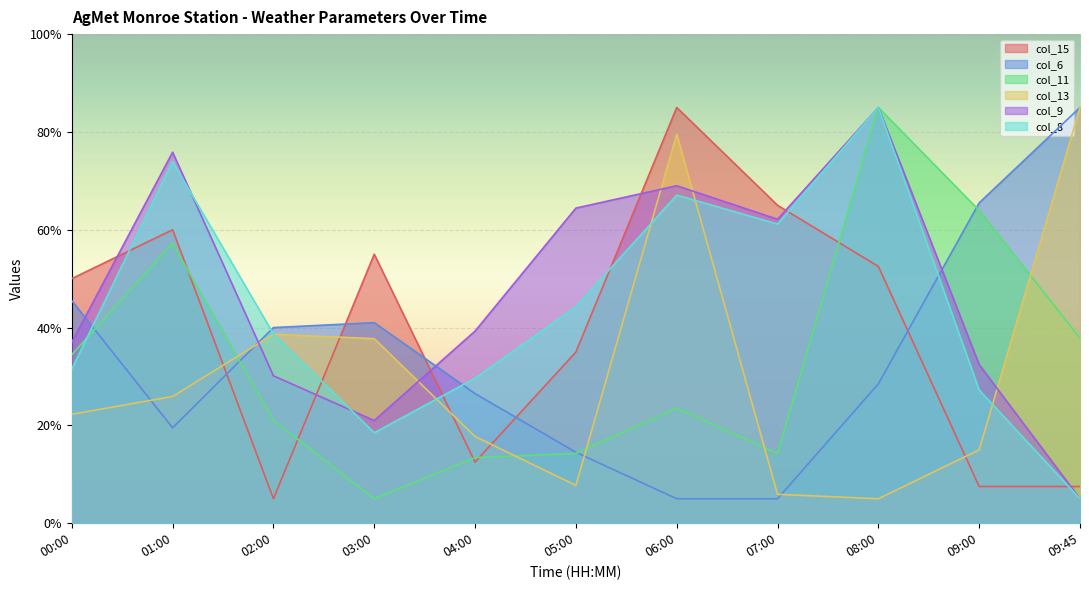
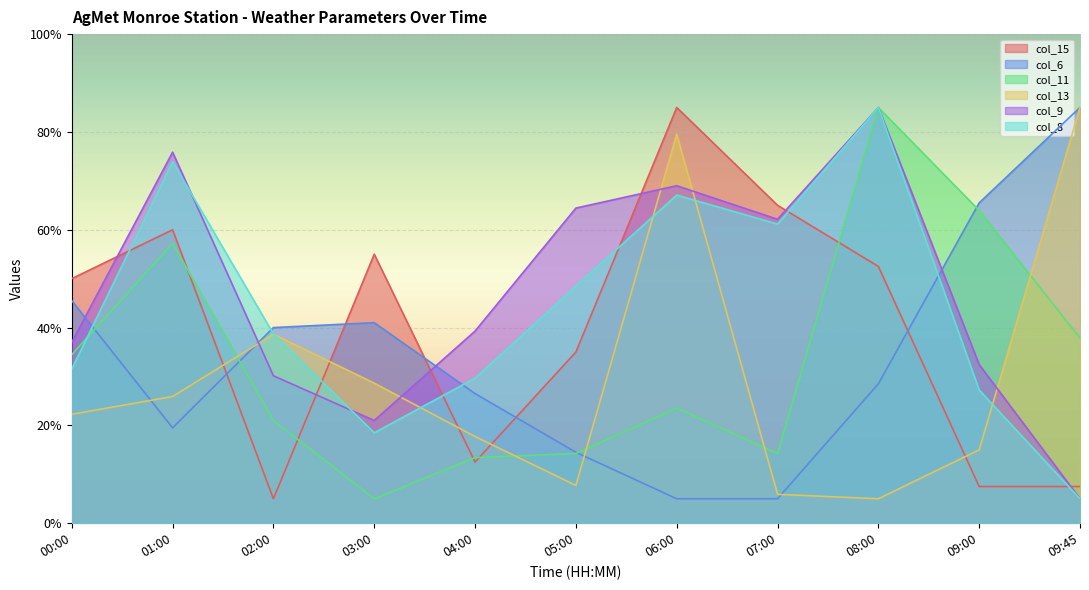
col_13, 03:00: 38% -> 29%
col_8, 05:00: 44% -> 48%
